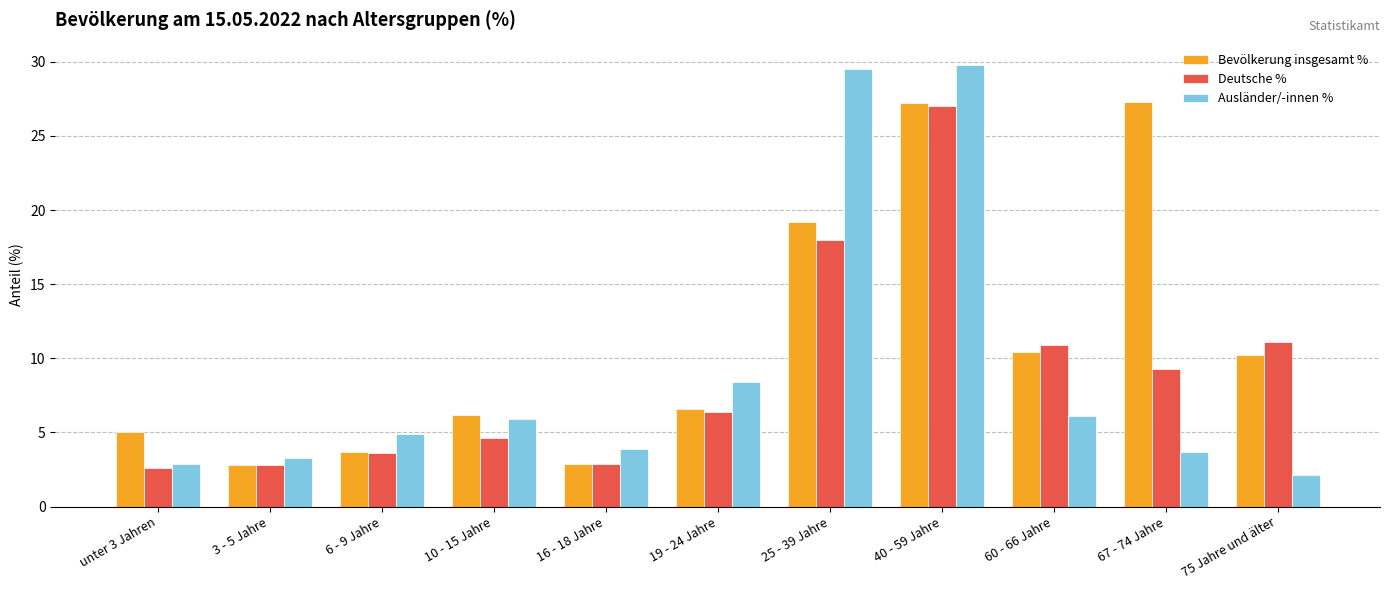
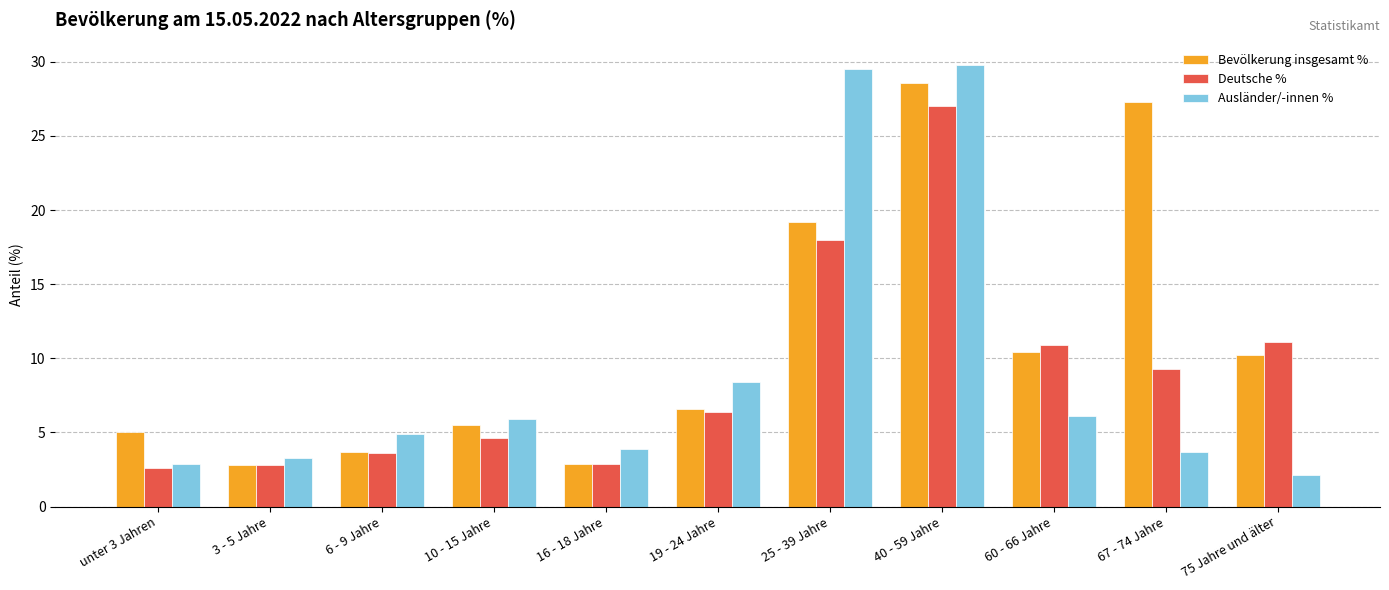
Bevölkerung insgesamt %, 10 - 15 Jahre: 6.2 -> 5.5
Bevölkerung insgesamt %, 40 - 59 Jahre: 27.2 -> 28.6
